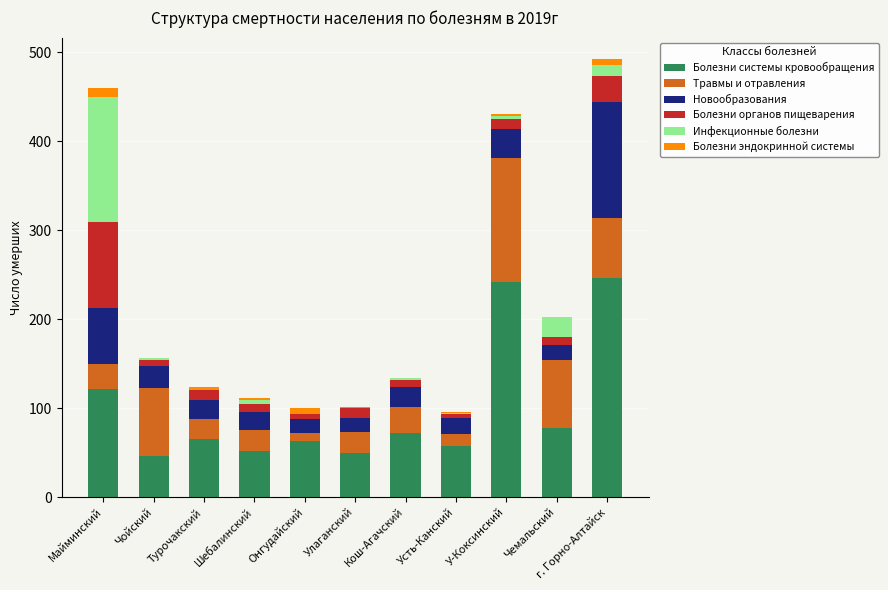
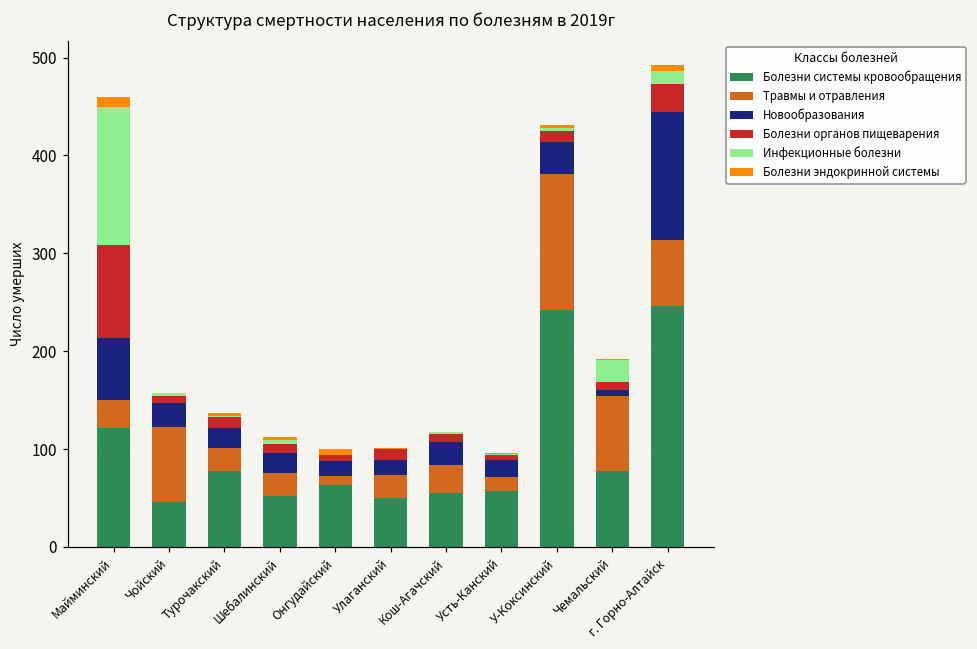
Болезни системы кровообращения, Турочакский: 70 -> 80
Болезни системы кровообращения, Кош-Агачский: 70 -> 60
Новообразования, Чемальский: 20 -> 10
